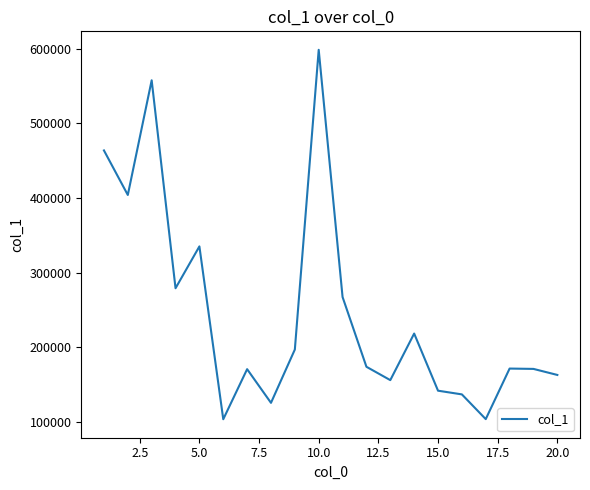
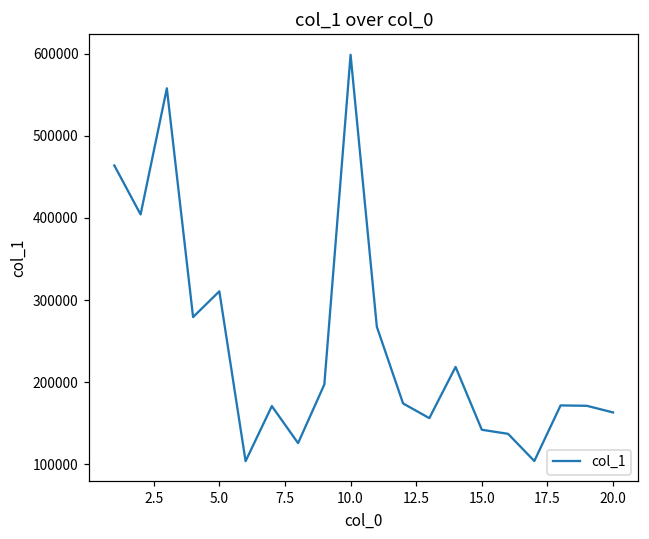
5.0: 340000 -> 310000
